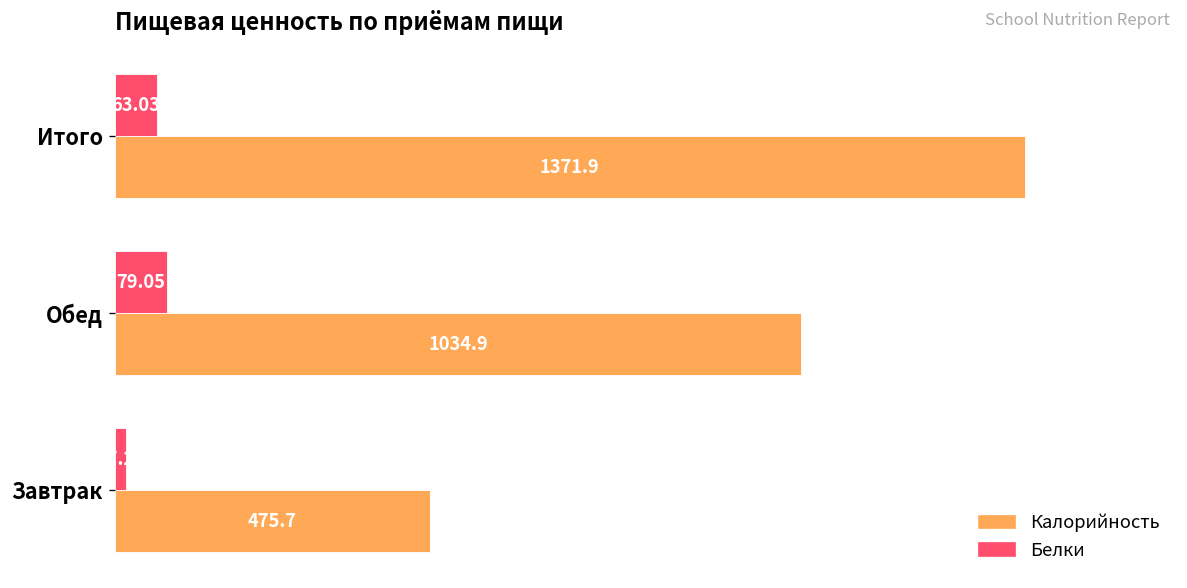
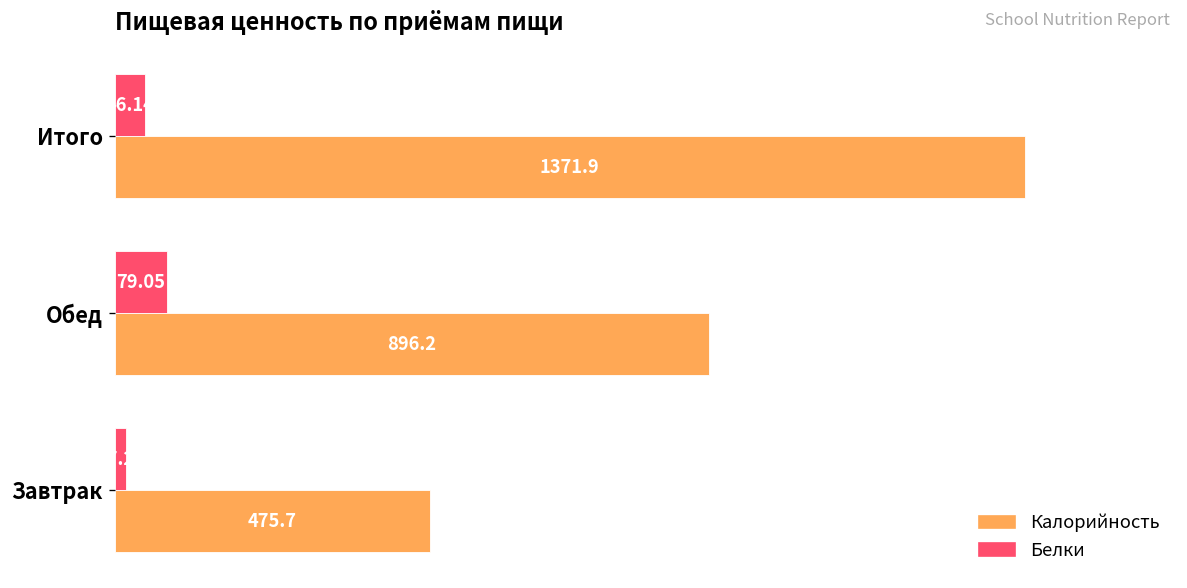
Белки, Итого: 63.03 -> 46.14
Калорийность, Обед: 1034.9 -> 896.2
